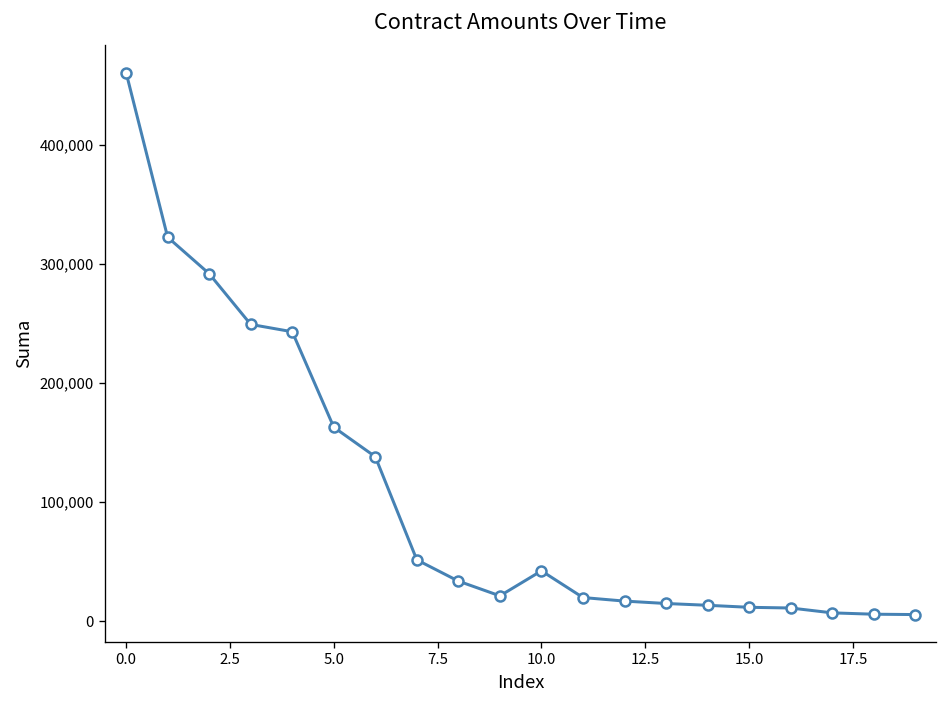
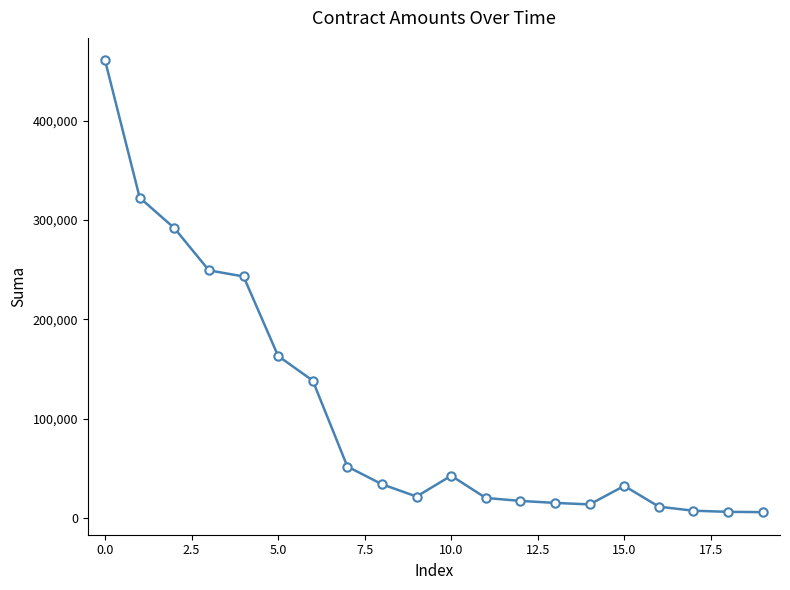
15.0: 10,000 -> 30,000
